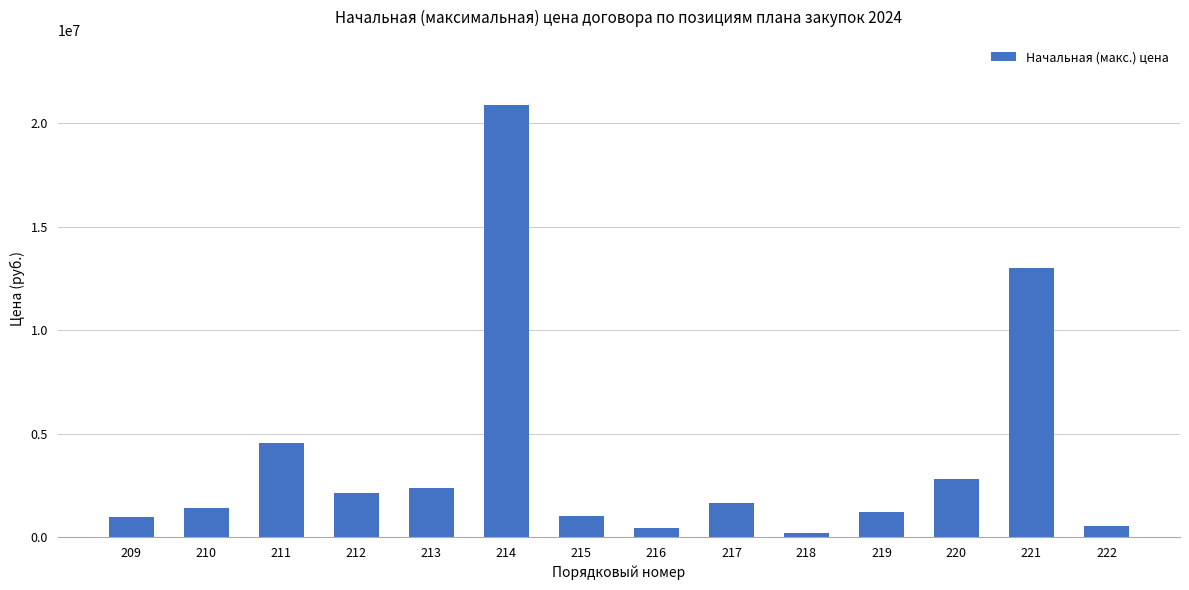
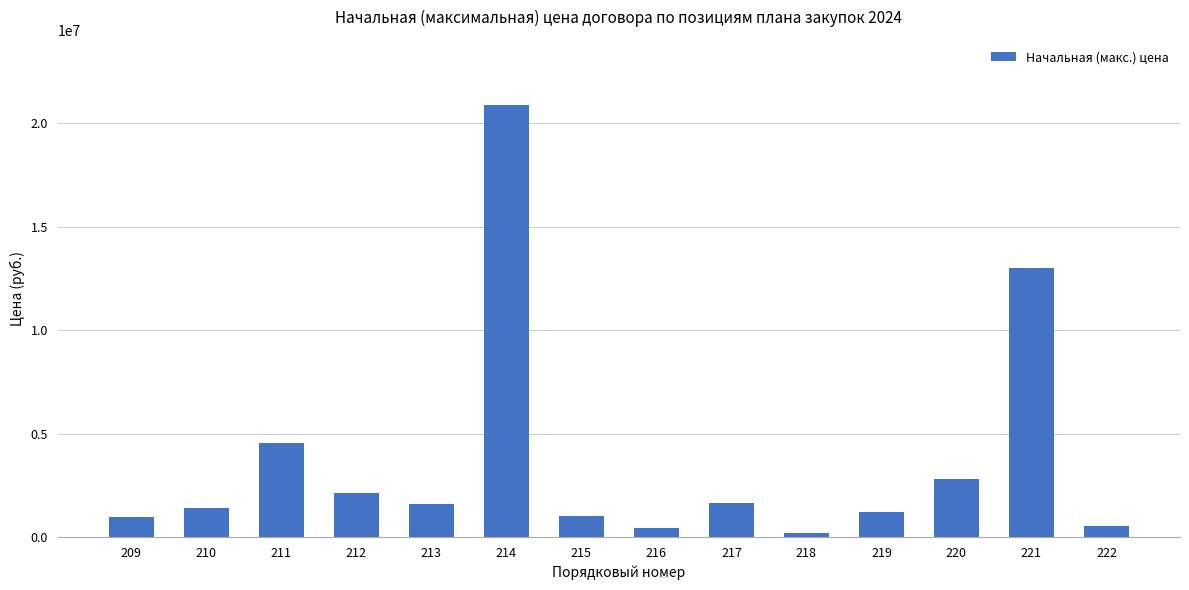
213: 2400000 -> 1600000
